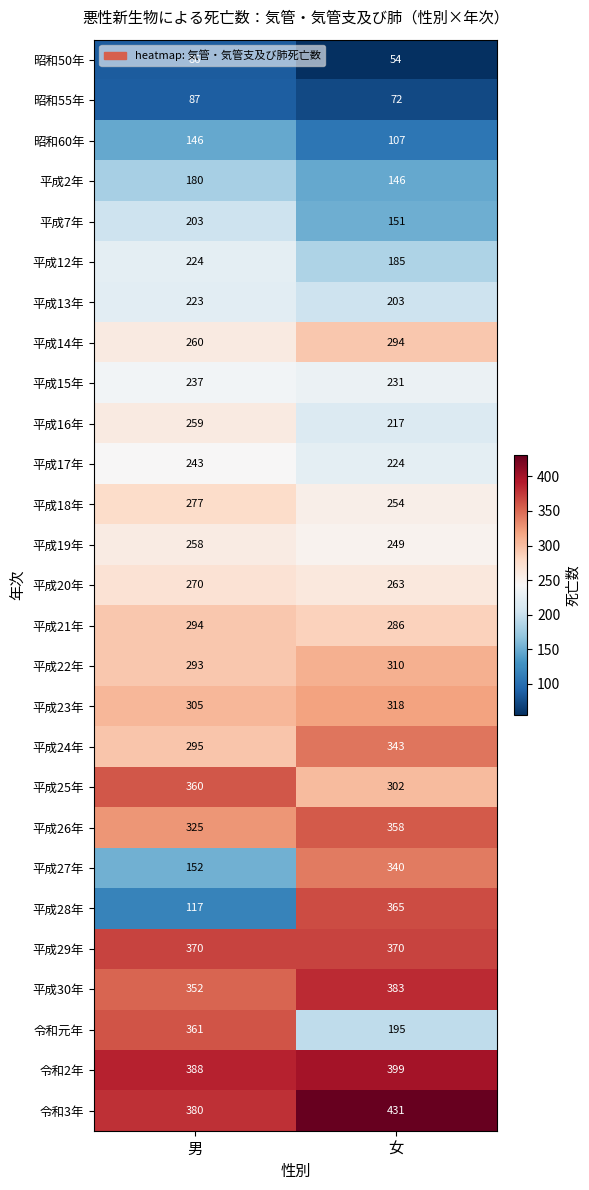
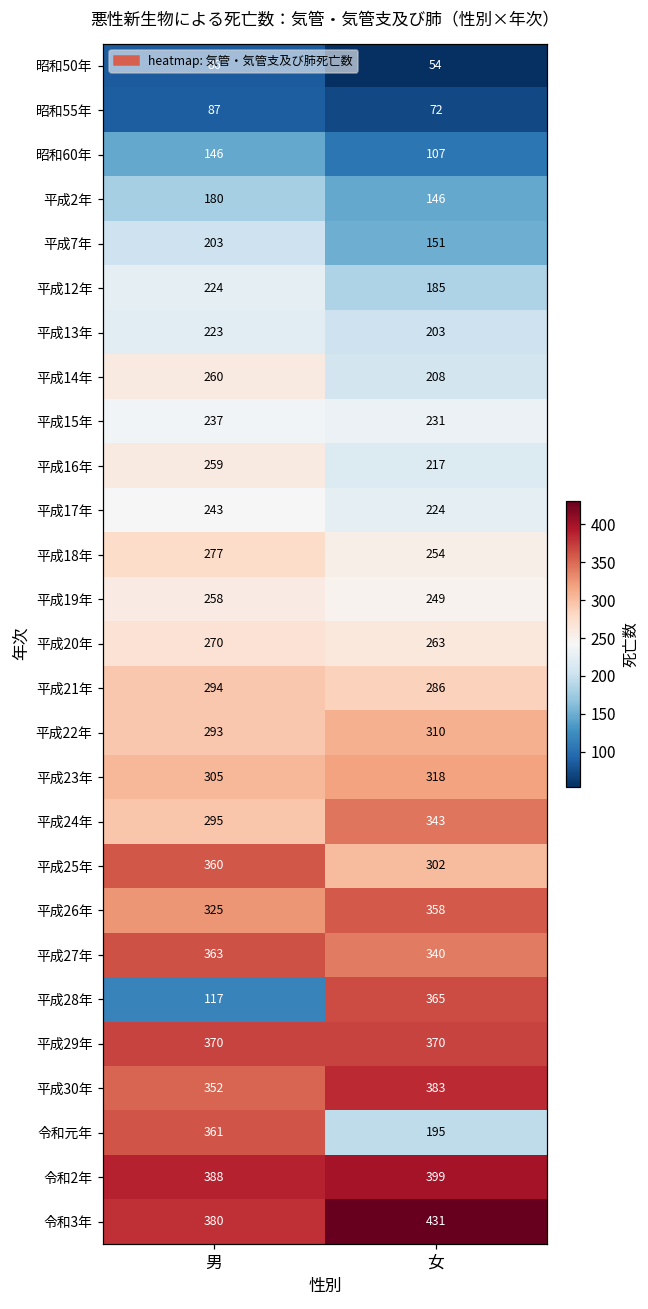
平成14年, 女: 294 -> 208
平成27年, 男: 152 -> 363
